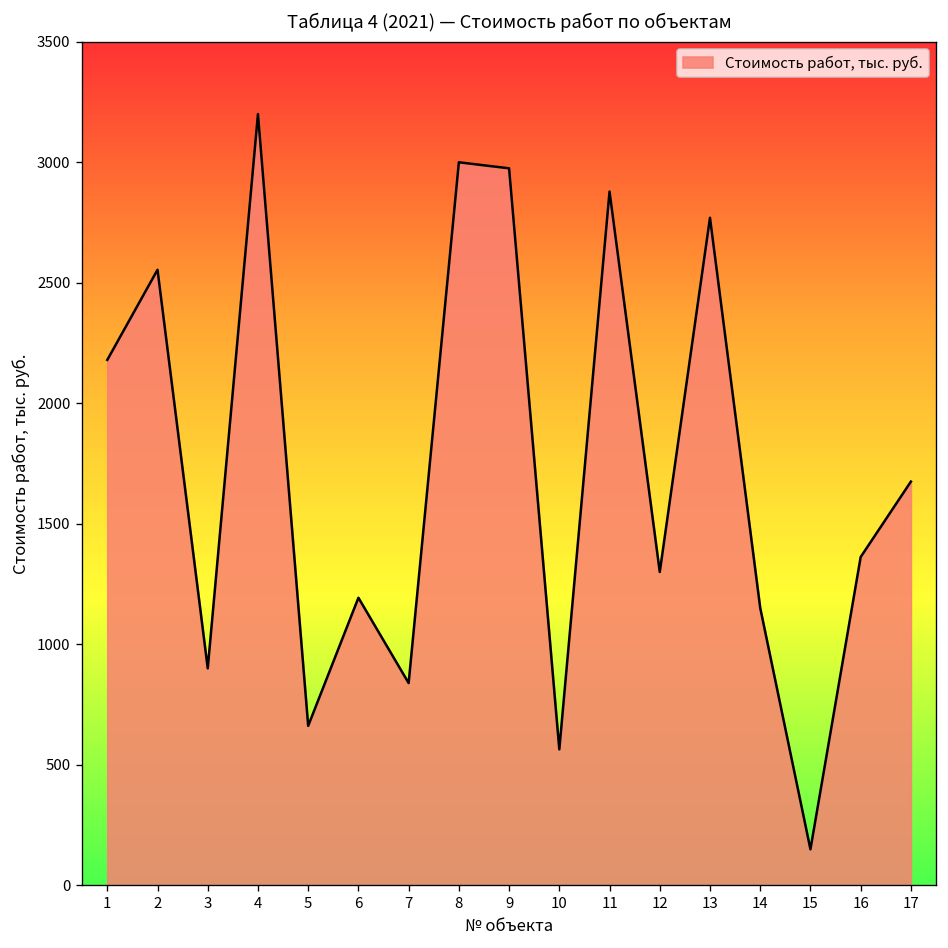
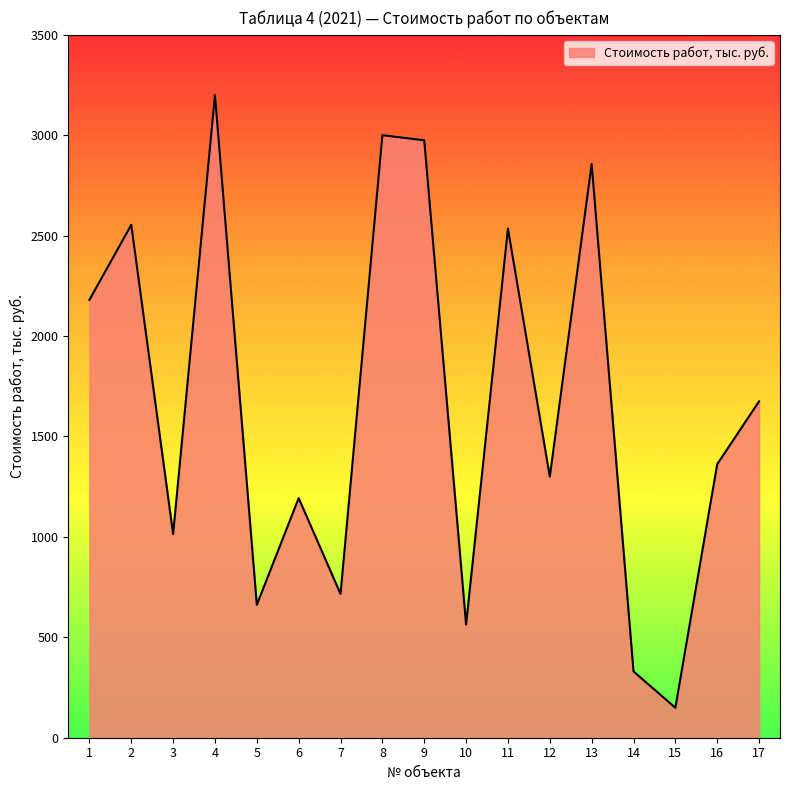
3: 900 -> 1010
7: 840 -> 720
11: 2880 -> 2540
13: 2770 -> 2860
14: 1150 -> 330
